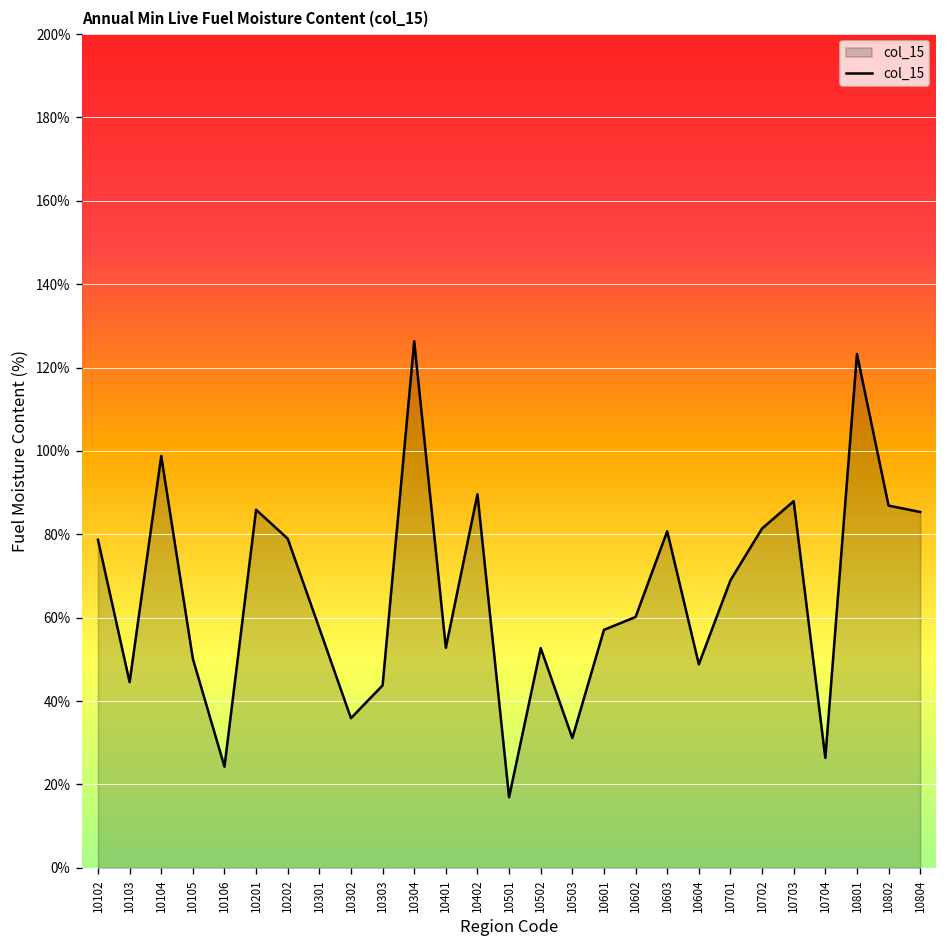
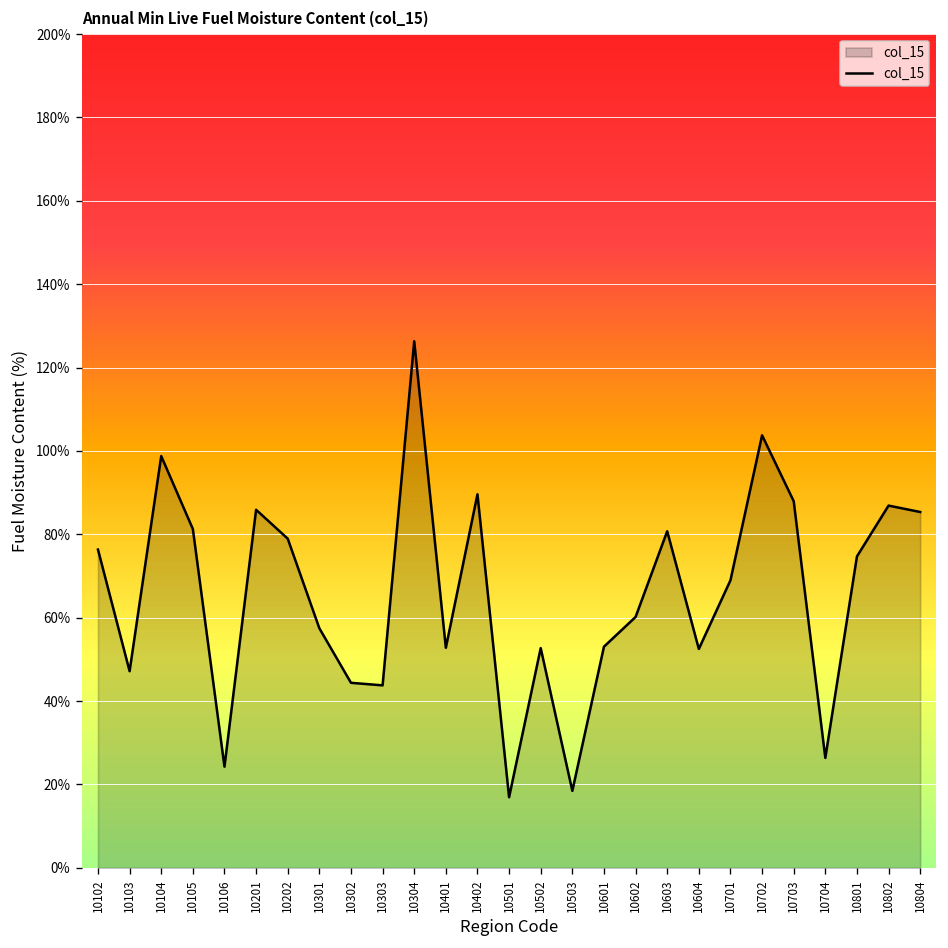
10102: 79% -> 76%
10103: 45% -> 47%
10105: 50% -> 81%
10302: 36% -> 44%
10503: 31% -> 18%
10601: 57% -> 53%
10604: 49% -> 53%
10702: 81% -> 104%
10801: 123% -> 75%
